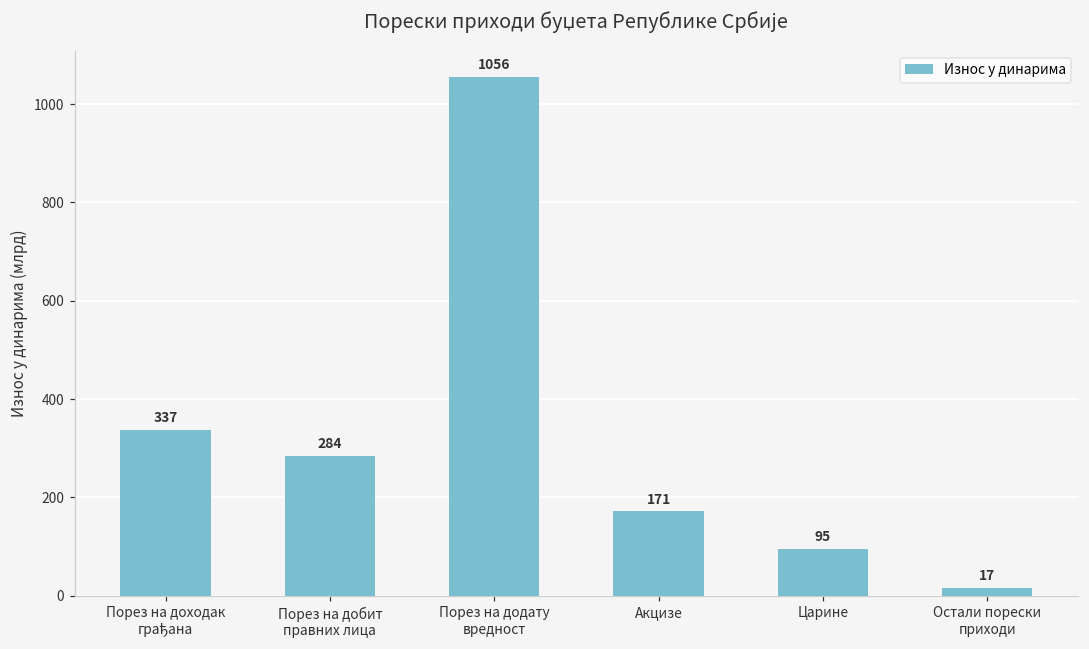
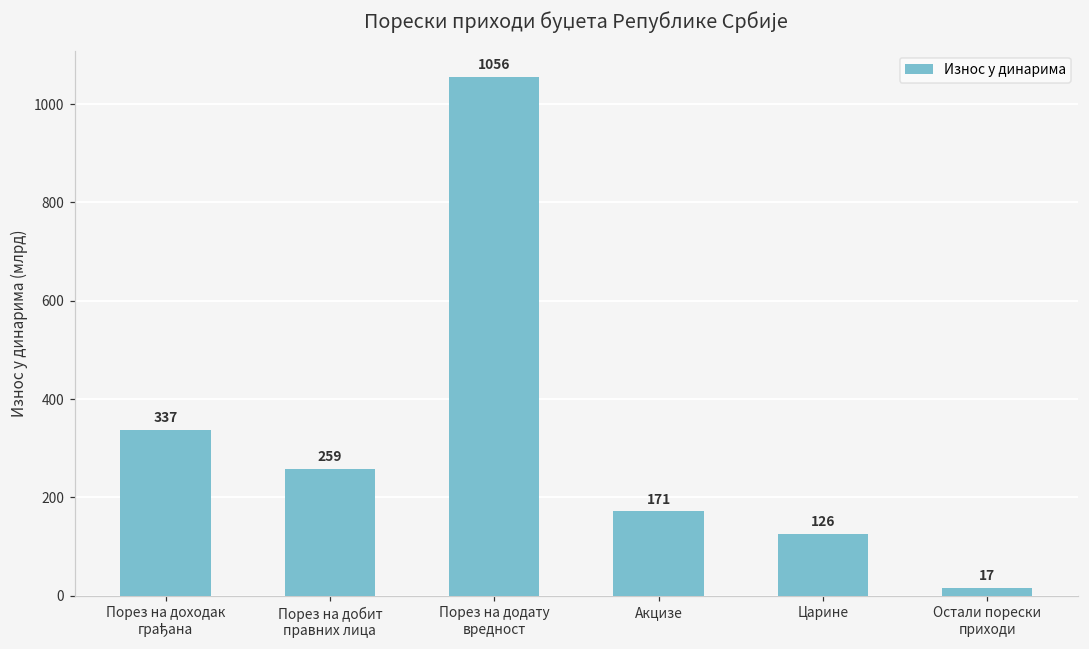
Порез на добит правних лица: 284 -> 259
Царине: 95 -> 126
